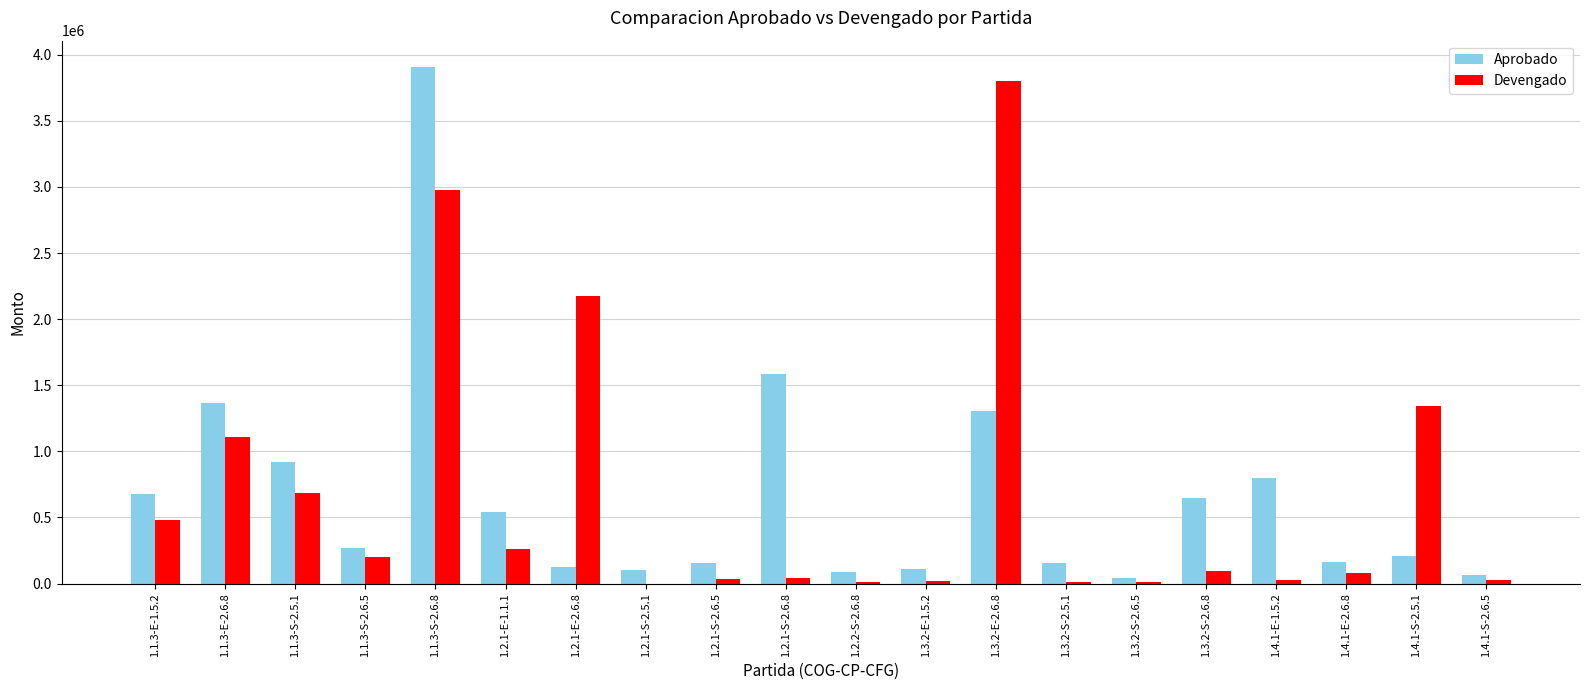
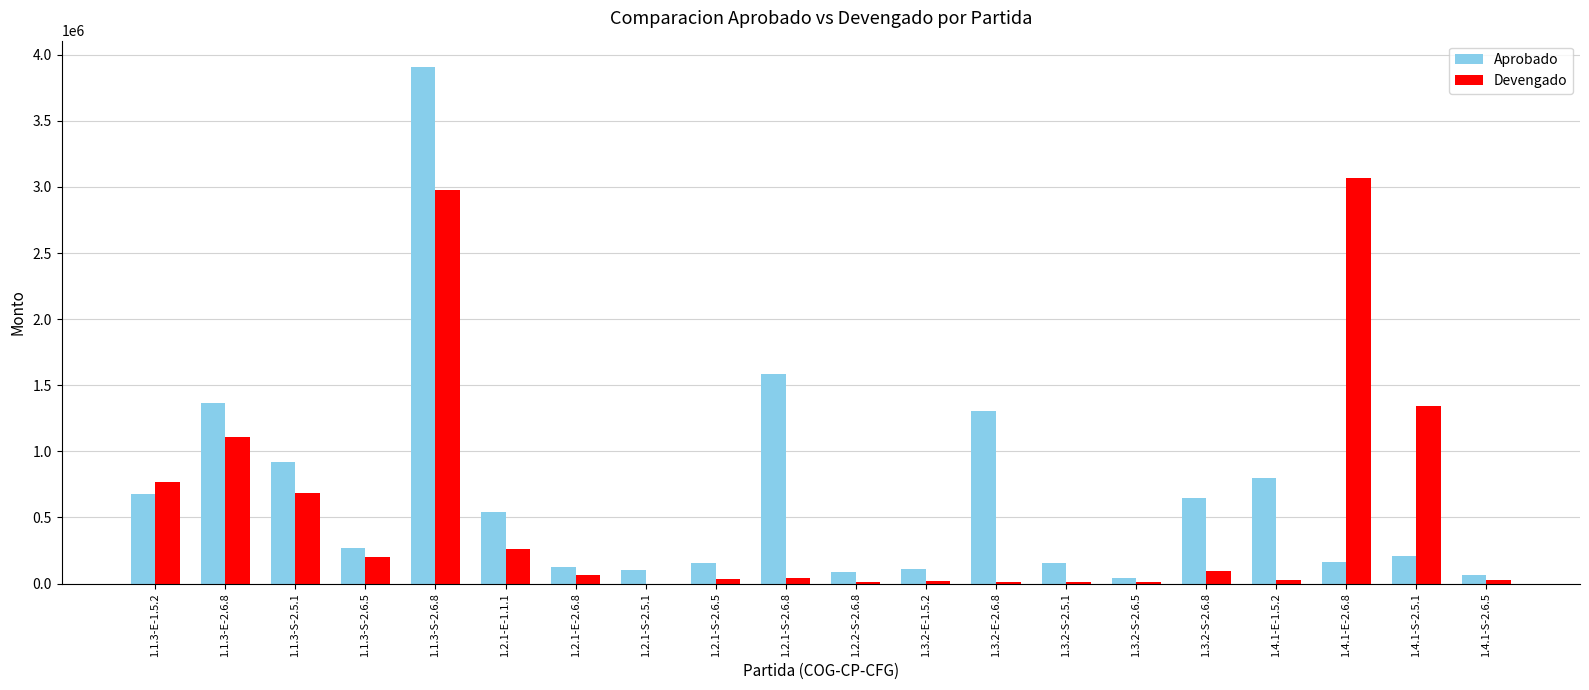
Devengado, 1.1.3-E-1.5.2: 480000 -> 770000
Devengado, 1.2.1-E-2.6.8: 2170000 -> 60000
Devengado, 1.3.2-E-2.6.8: 3800000 -> 20000
Devengado, 1.4.1-E-2.6.8: 80000 -> 3070000
